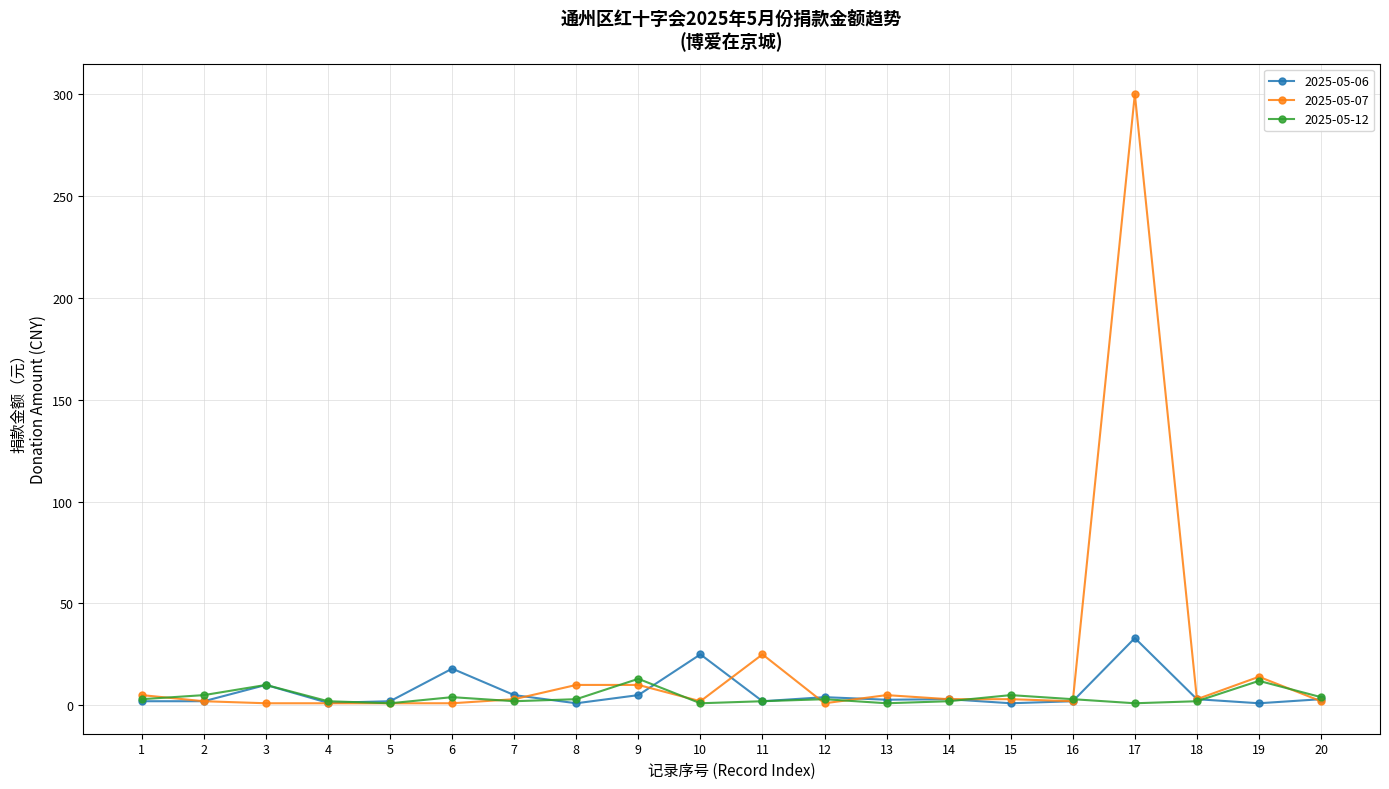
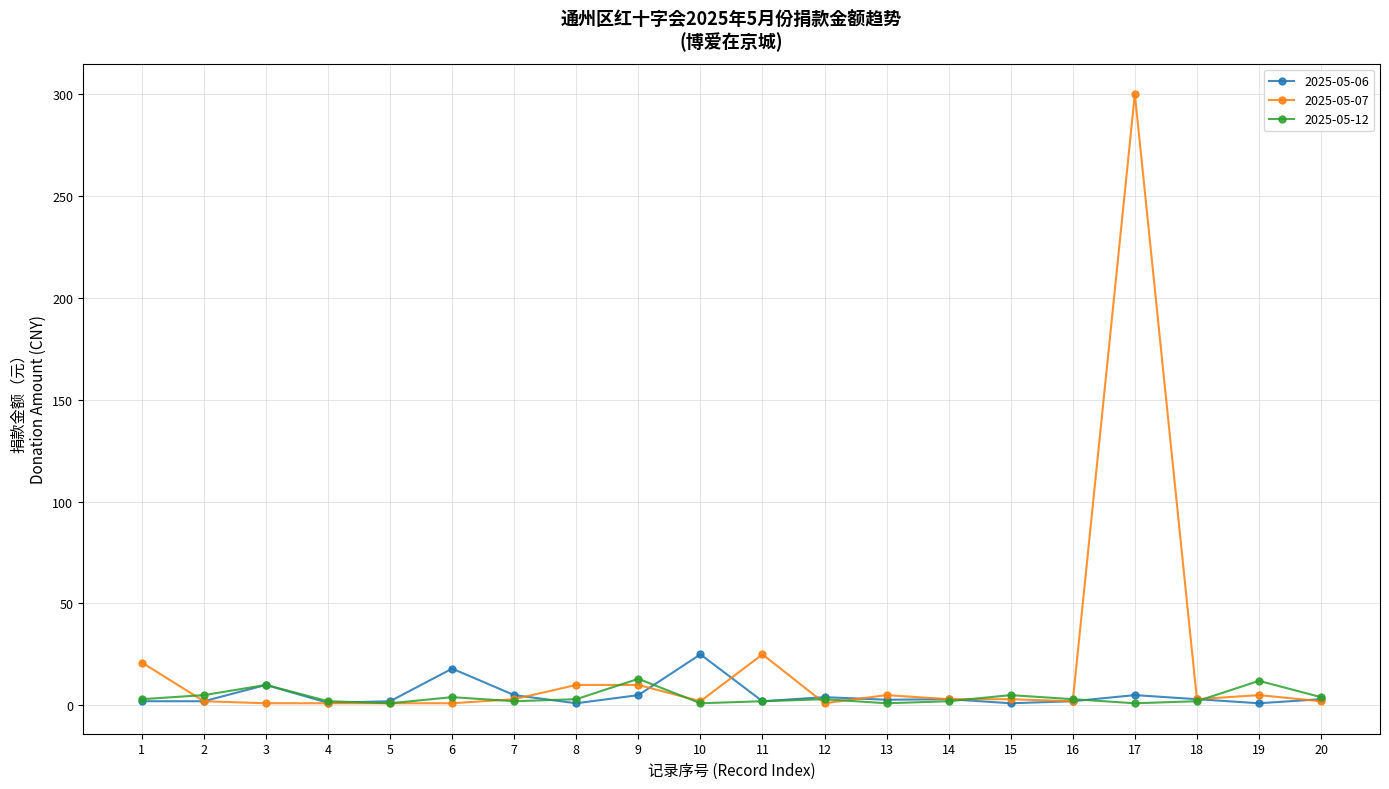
2025-05-07, 1: 5 -> 21
2025-05-06, 17: 33 -> 5
2025-05-07, 19: 14 -> 5
